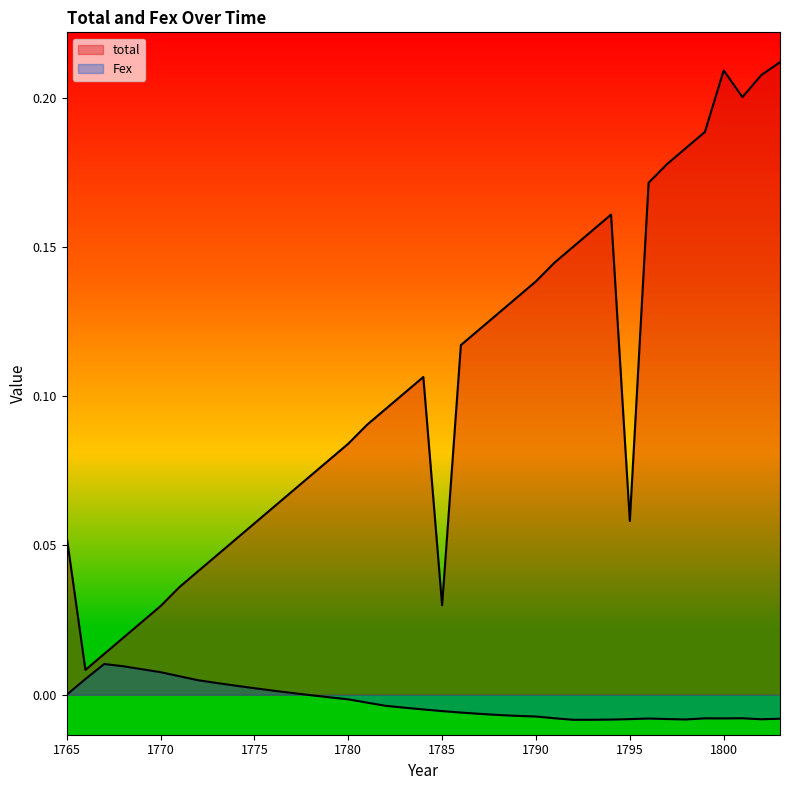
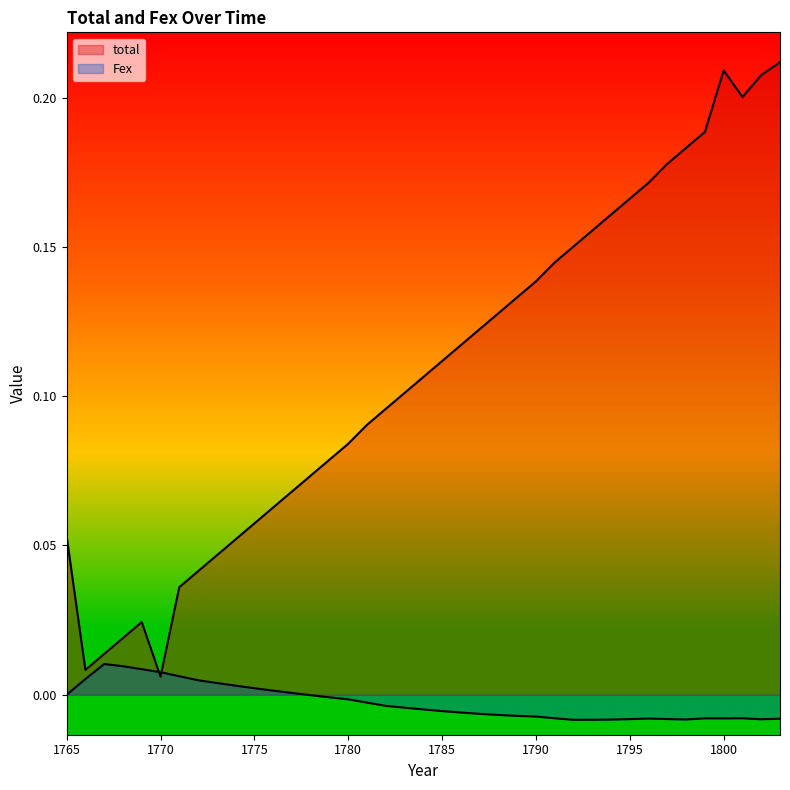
total, 1770: 0.030 -> 0.006
total, 1785: 0.030 -> 0.112
total, 1795: 0.058 -> 0.166
